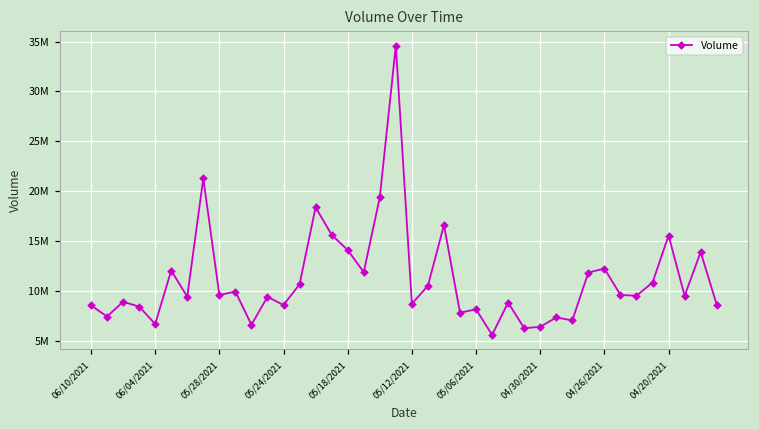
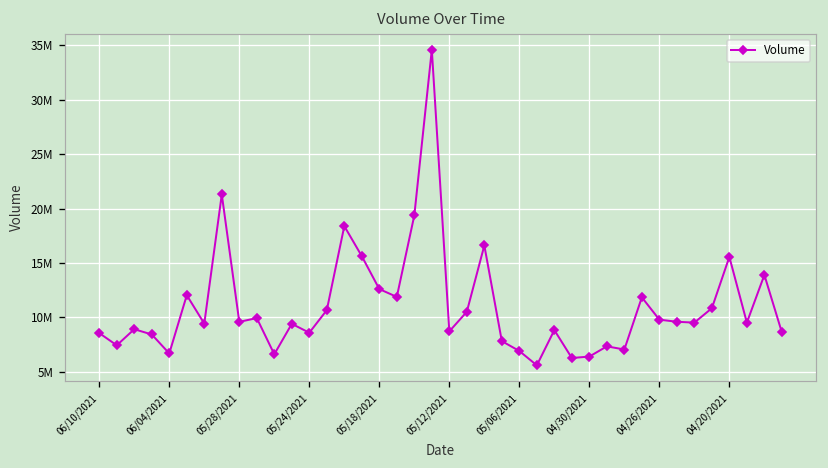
05/18/2021: 14000000 -> 13000000
05/06/2021: 8000000 -> 7000000
04/26/2021: 12000000 -> 10000000
